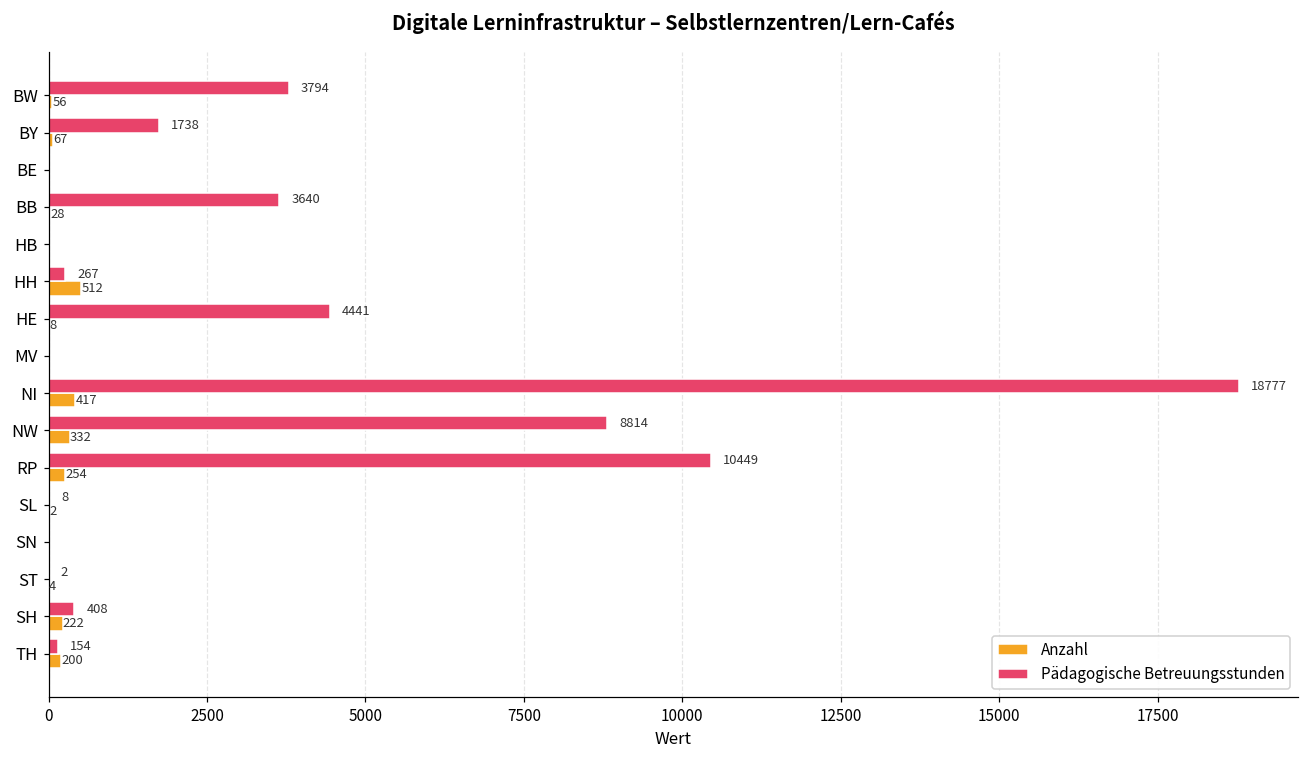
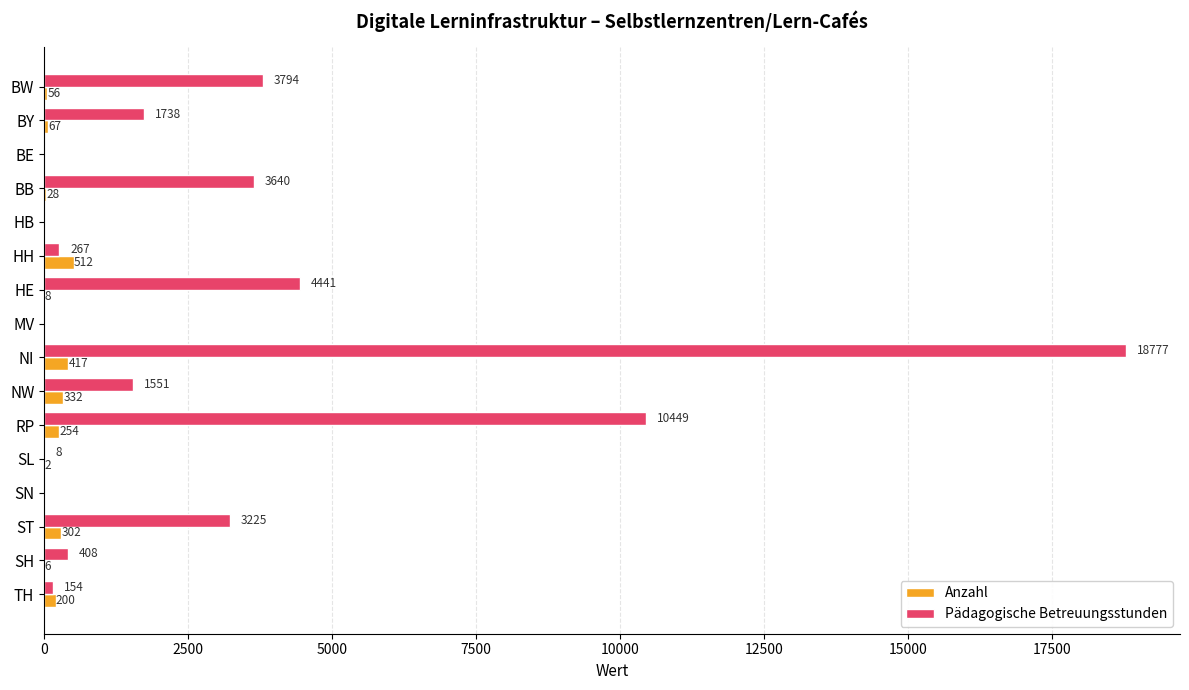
Pädagogische Betreuungsstunden, NW: 8814 -> 1551
Pädagogische Betreuungsstunden, ST: 2 -> 3225
Anzahl, ST: 4 -> 302
Anzahl, SH: 222 -> 6
